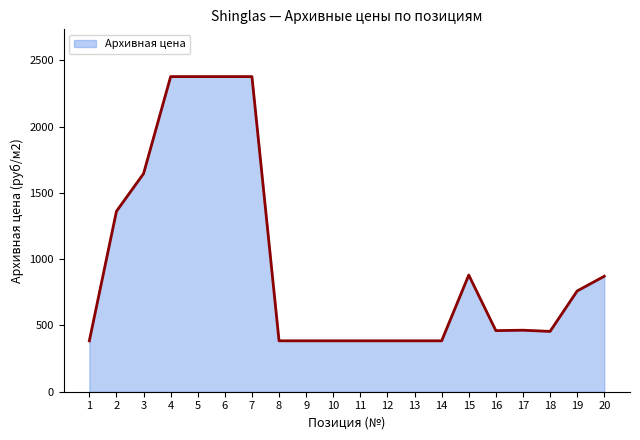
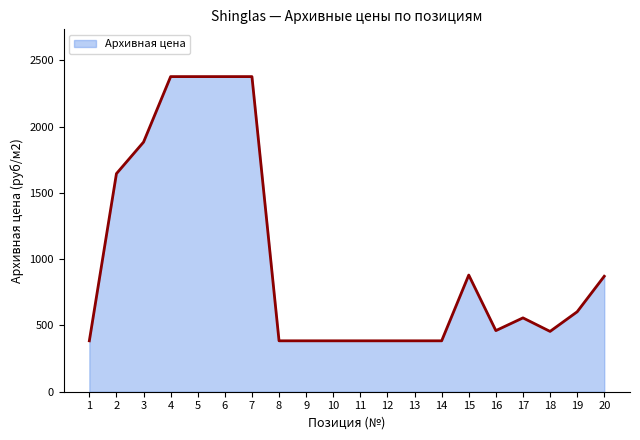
2: 1360 -> 1650
3: 1650 -> 1880
17: 460 -> 560
19: 760 -> 600
